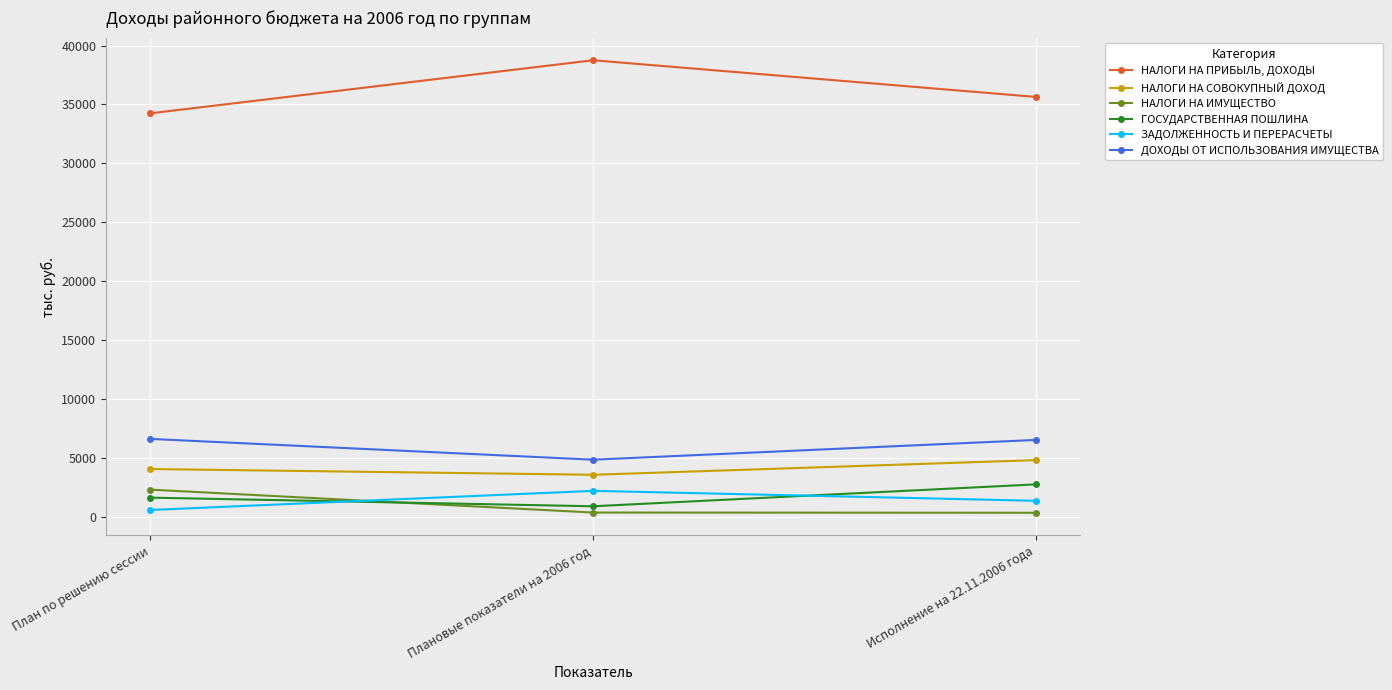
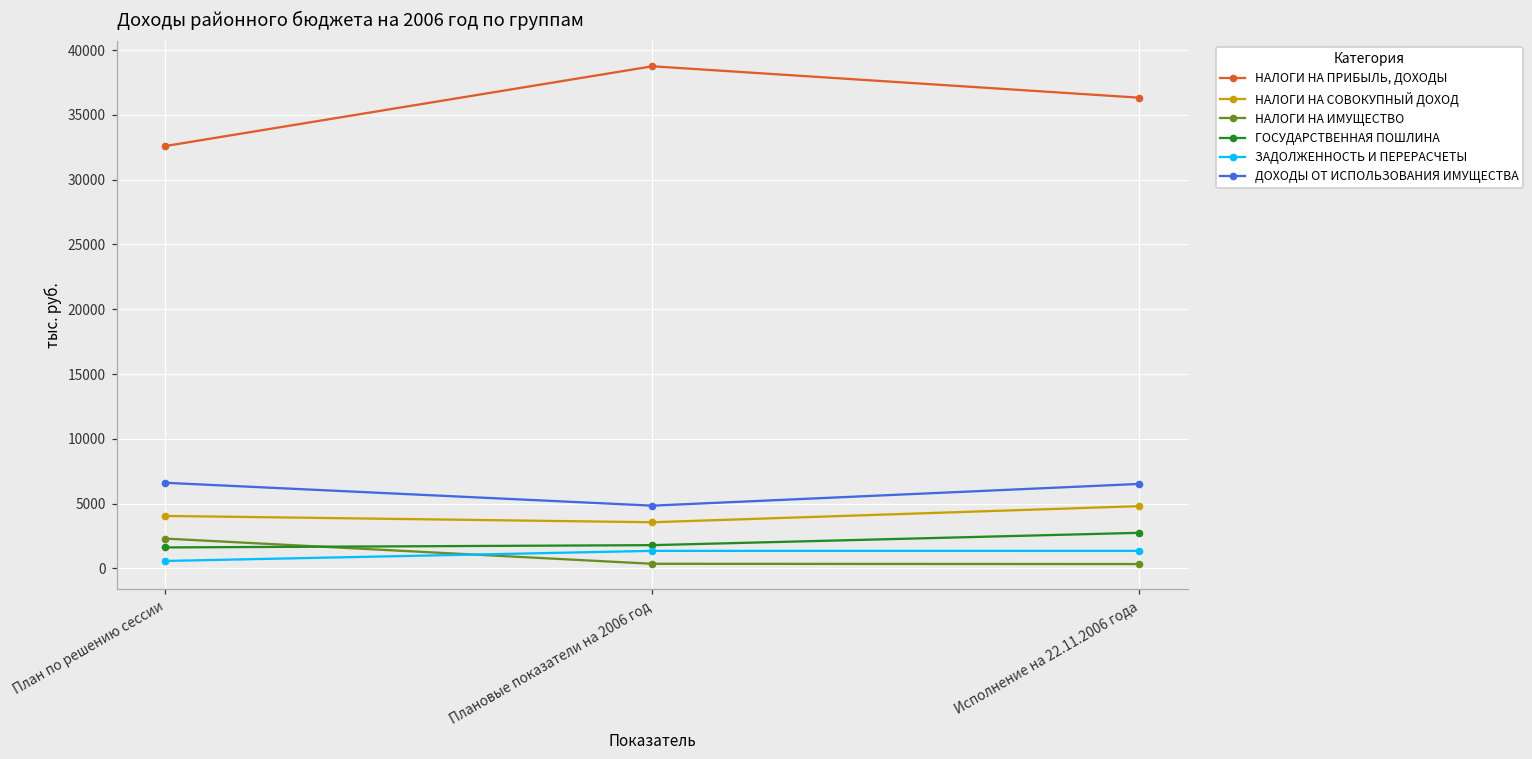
НАЛОГИ НА ПРИБЫЛЬ, ДОХОДЫ, План по решению сессии: 34200 -> 32600
ГОСУДАРСТВЕННАЯ ПОШЛИНА, Плановые показатели на 2006 год: 900 -> 1800
ЗАДОЛЖЕННОСТЬ И ПЕРЕРАСЧЕТЫ, Плановые показатели на 2006 год: 2200 -> 1400
НАЛОГИ НА ПРИБЫЛЬ, ДОХОДЫ, Исполнение на 22.11.2006 года: 35600 -> 36300
